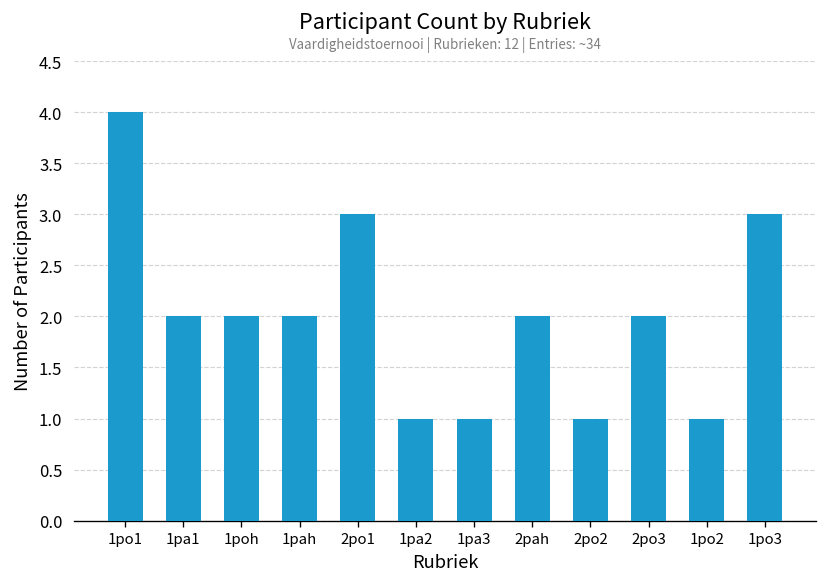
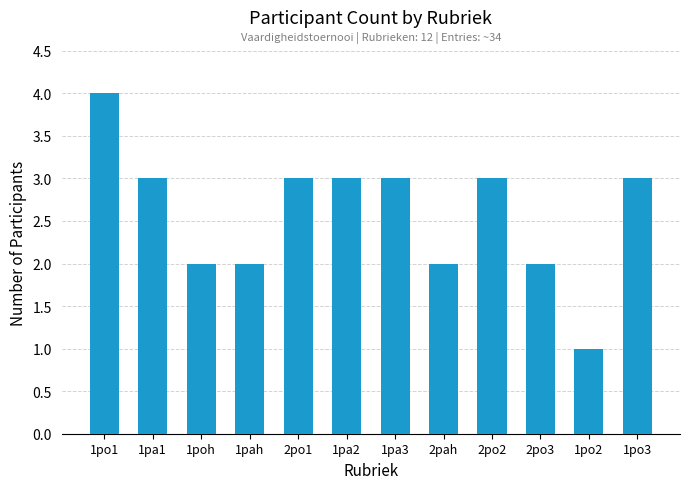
1pa1: 2 -> 3
1pa2: 1 -> 3
1pa3: 1 -> 3
2po2: 1 -> 3
